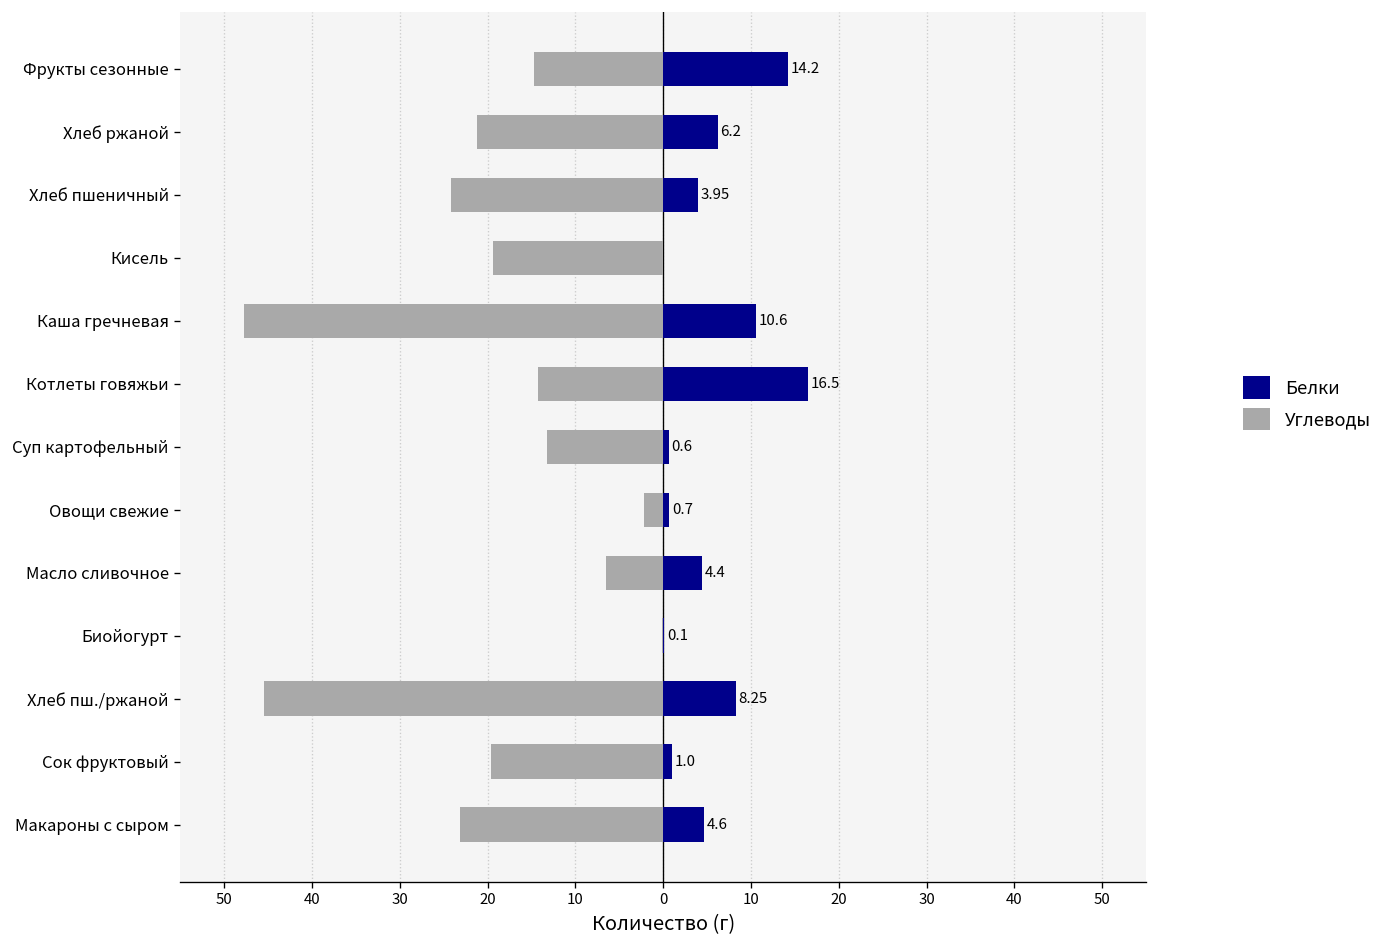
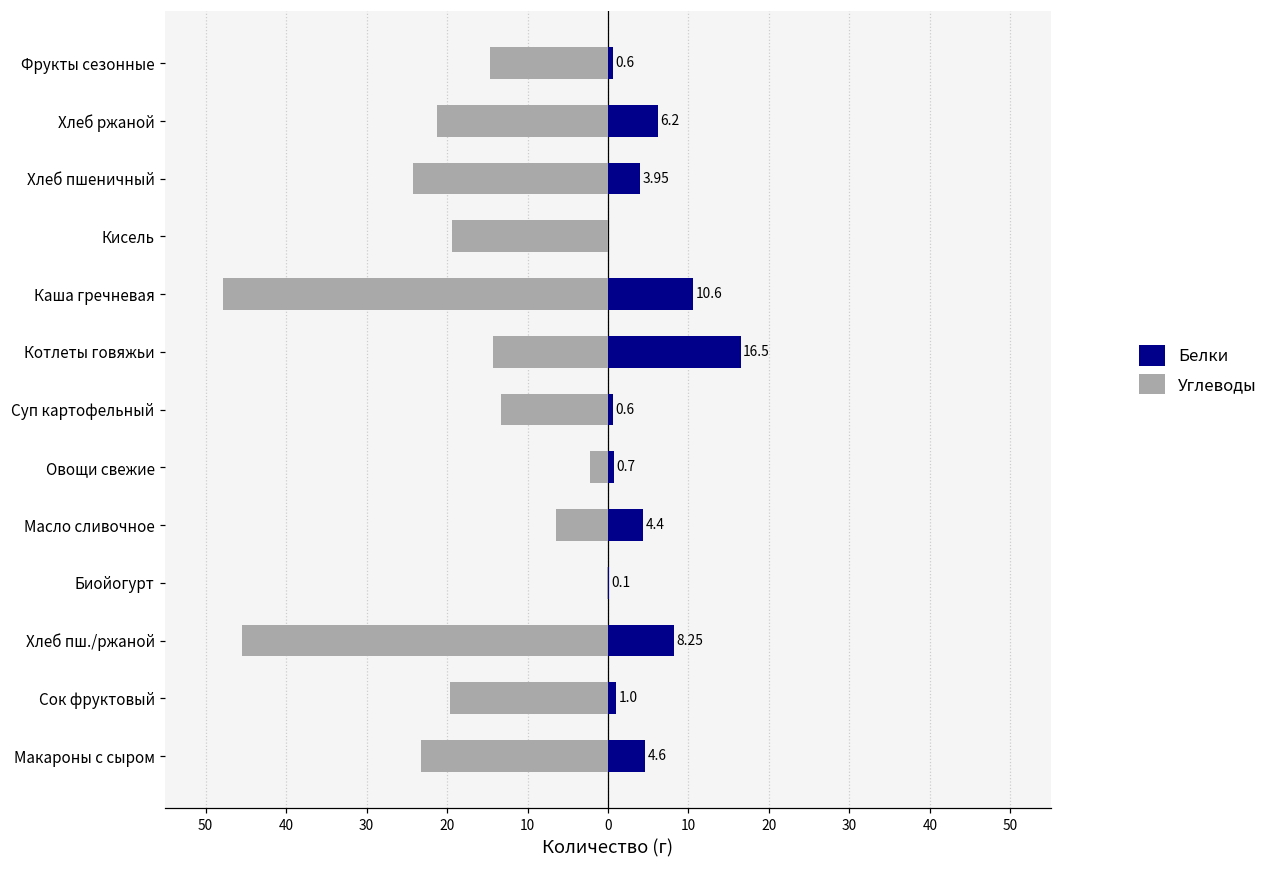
Белки, Фрукты сезонные: 14.2 -> 0.6
